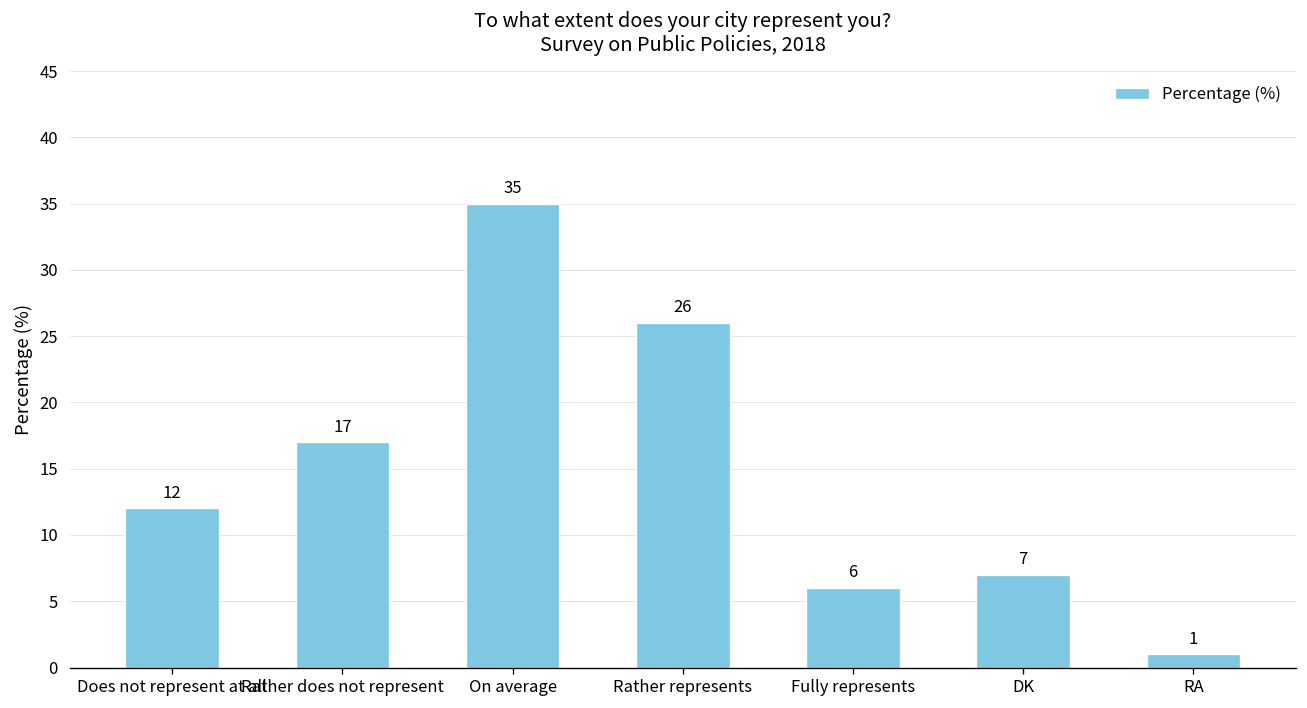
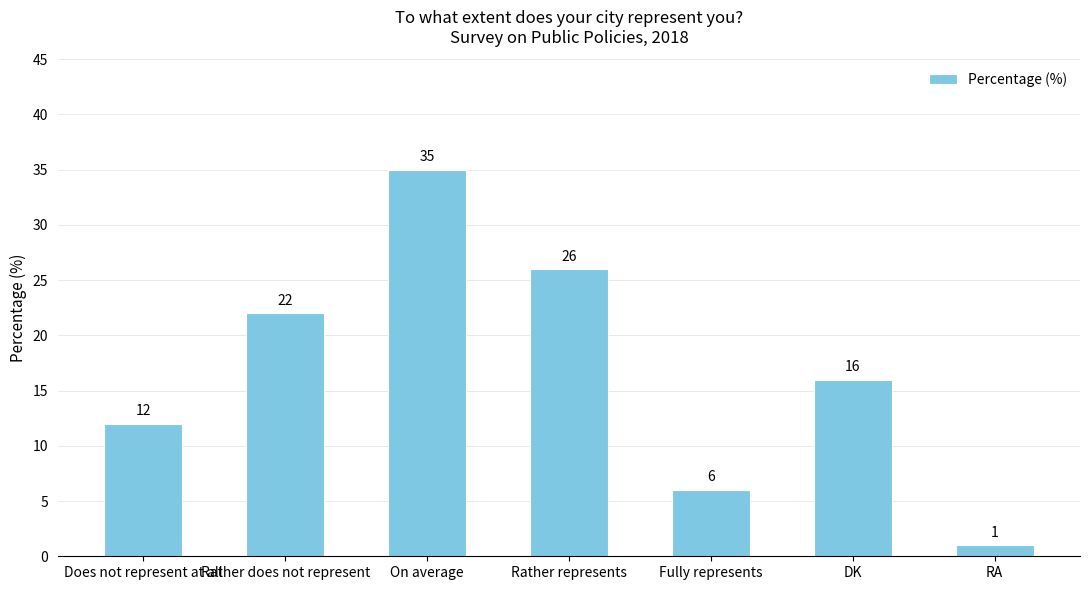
Rather does not represent: 17 -> 22
DK: 7 -> 16
